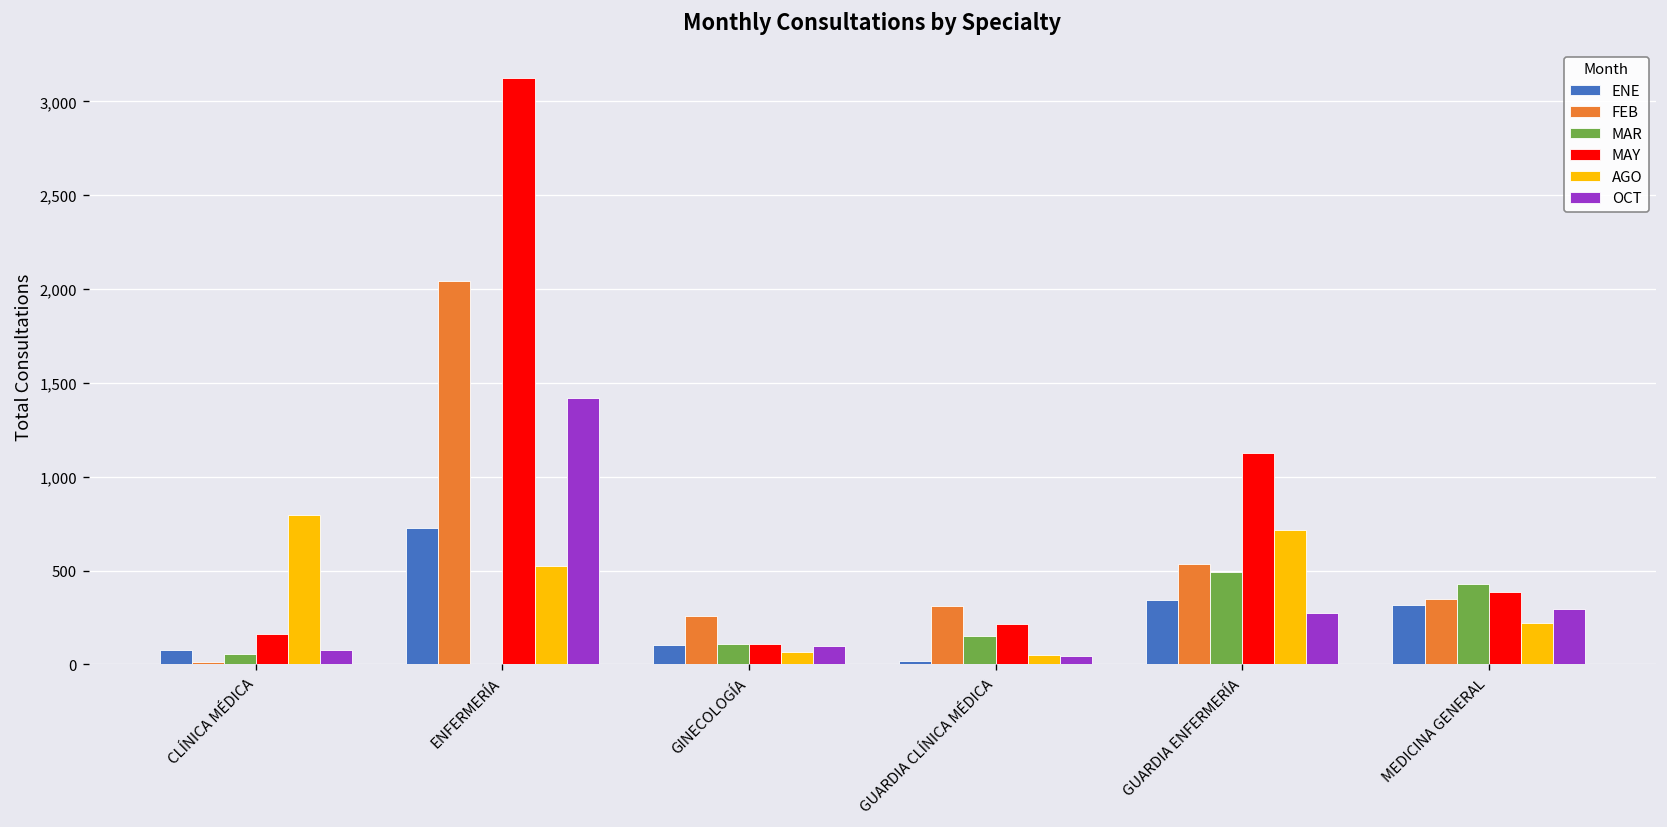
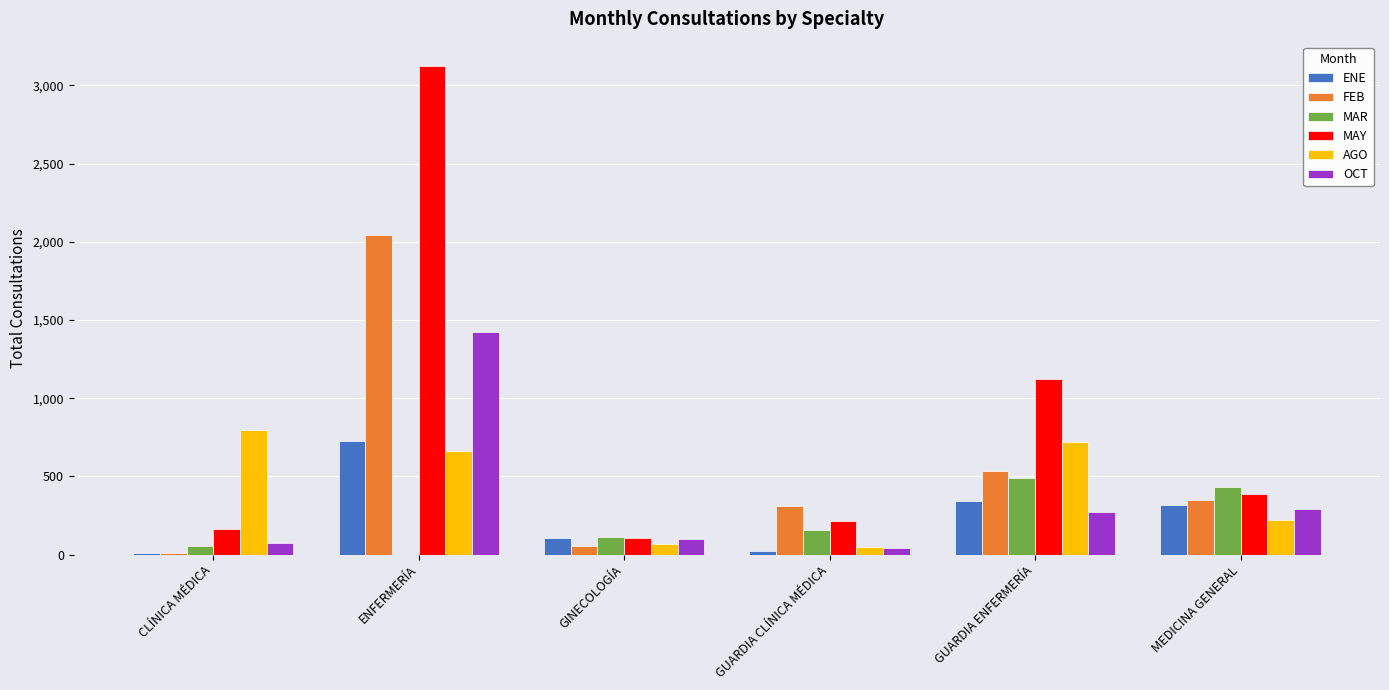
ENE, CLÍNICA MÉDICA: 80 -> 10
AGO, ENFERMERÍA: 530 -> 660
FEB, GINECOLOGÍA: 260 -> 50
